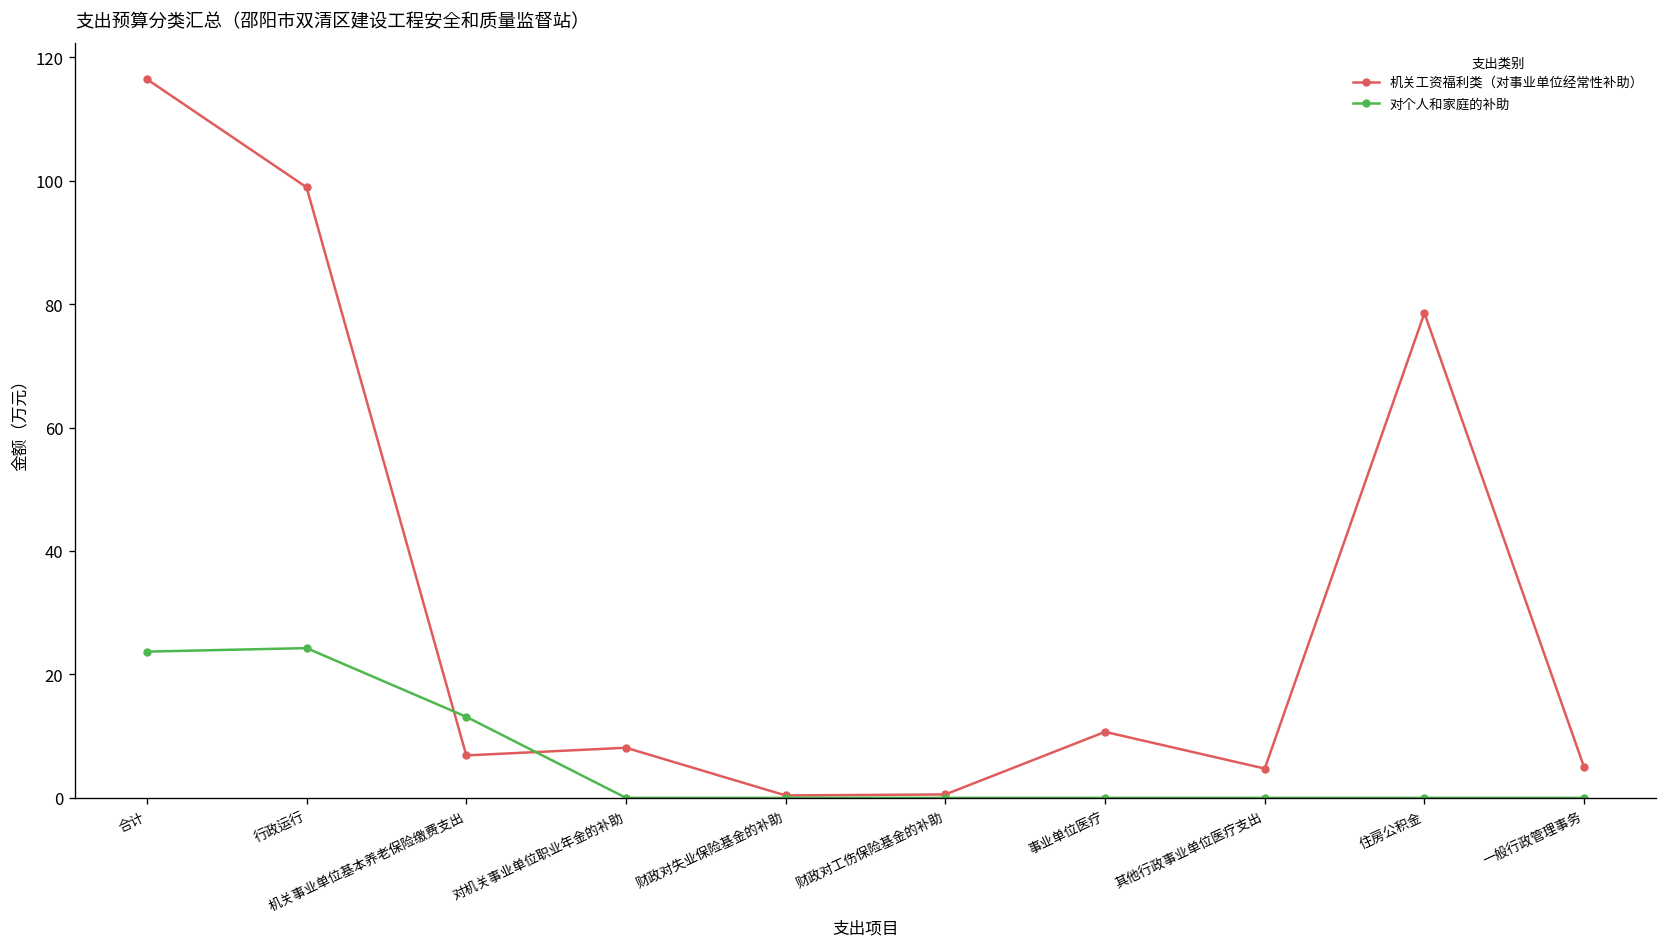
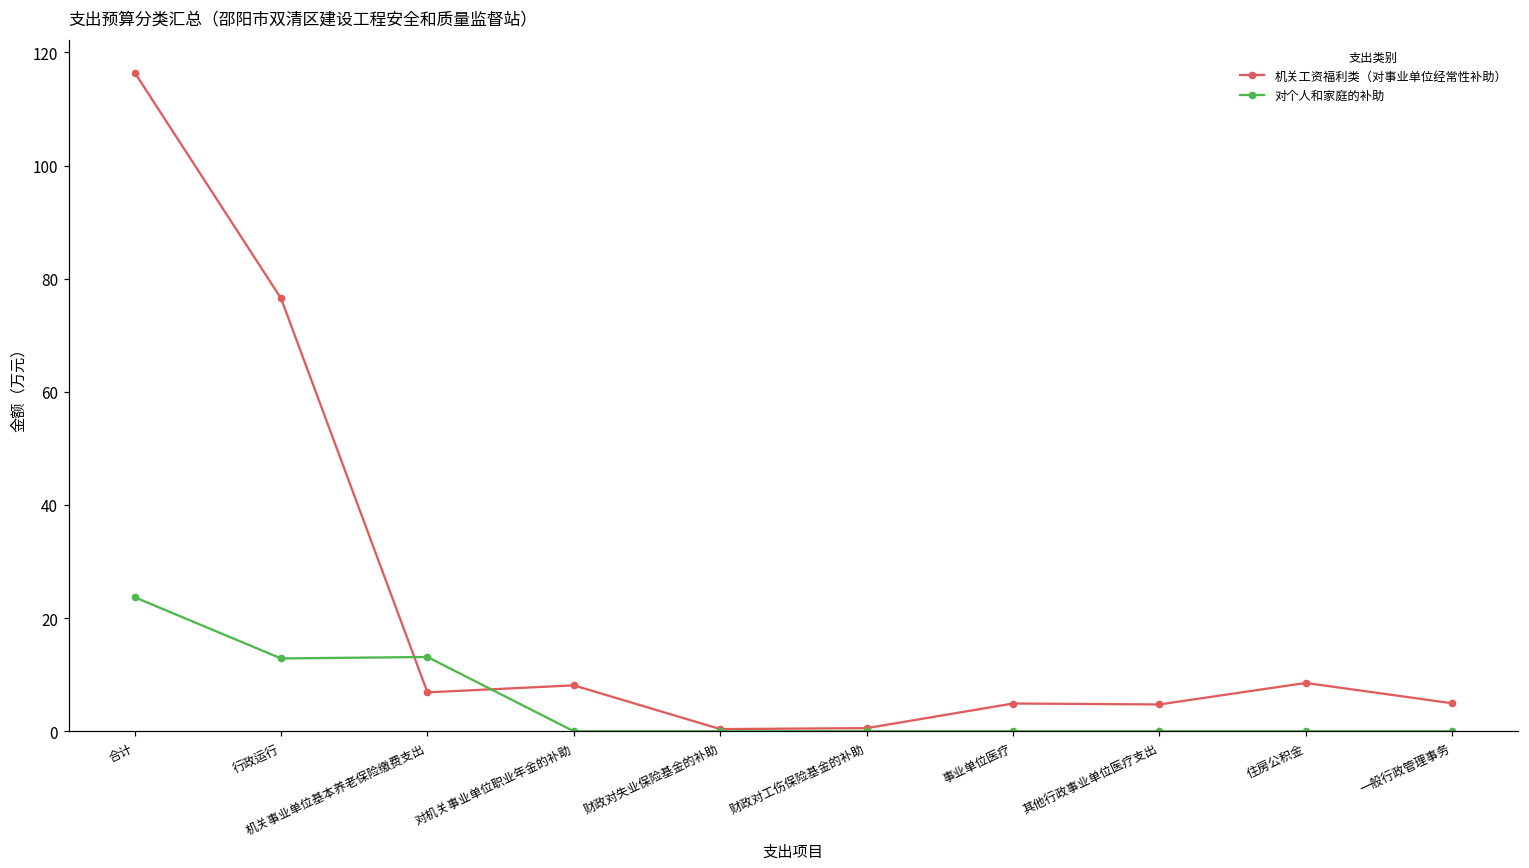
机关工资福利类（对事业单位经常性补助）, 行政运行: 99 -> 77
对个人和家庭的补助, 行政运行: 24 -> 13
机关工资福利类（对事业单位经常性补助）, 事业单位医疗: 11 -> 5
机关工资福利类（对事业单位经常性补助）, 住房公积金: 79 -> 9
